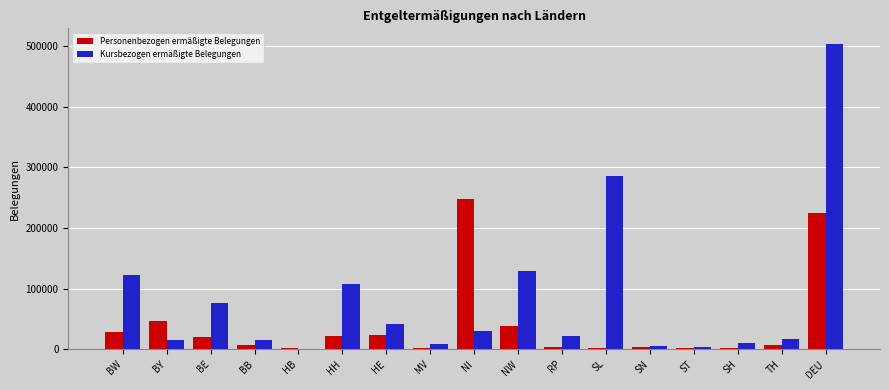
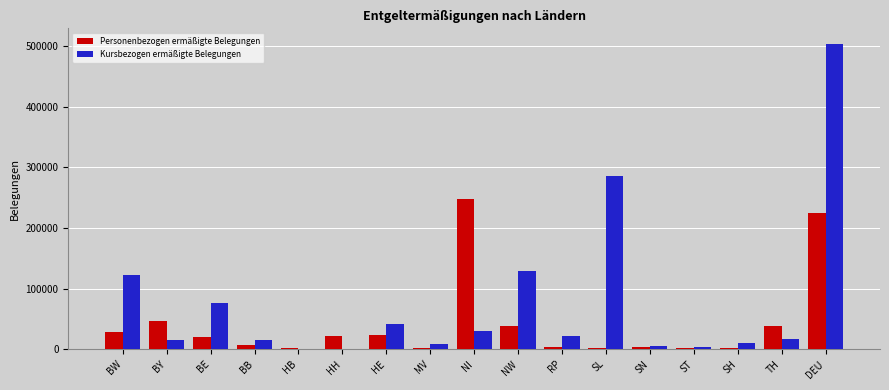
Kursbezogen ermäßigte Belegungen, HH: 110000 -> 0
Personenbezogen ermäßigte Belegungen, TH: 10000 -> 40000
